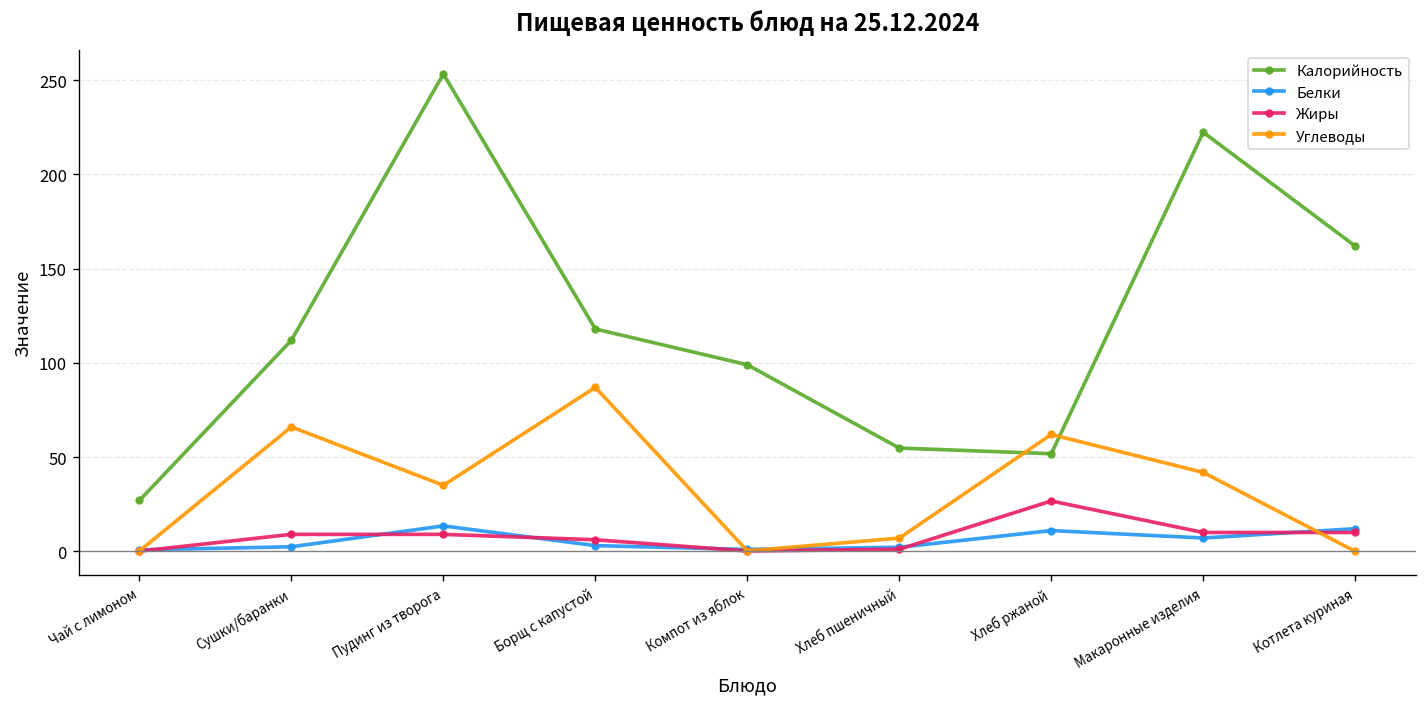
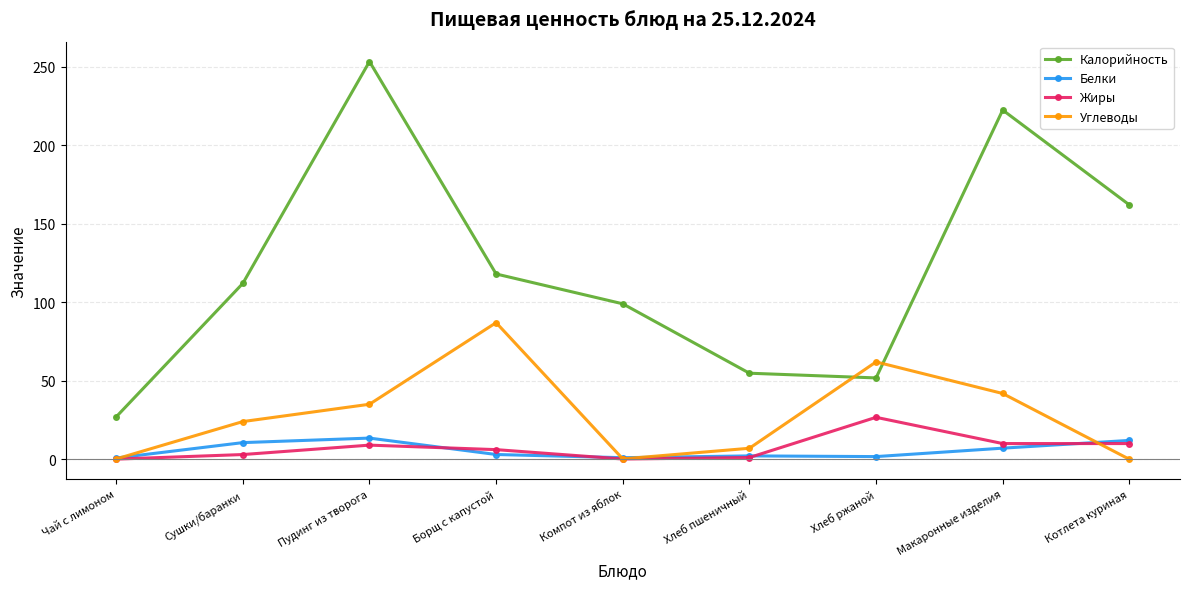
Белки, Сушки/баранки: 2 -> 11
Жиры, Сушки/баранки: 9 -> 3
Углеводы, Сушки/баранки: 66 -> 24
Белки, Хлеб ржаной: 11 -> 2
